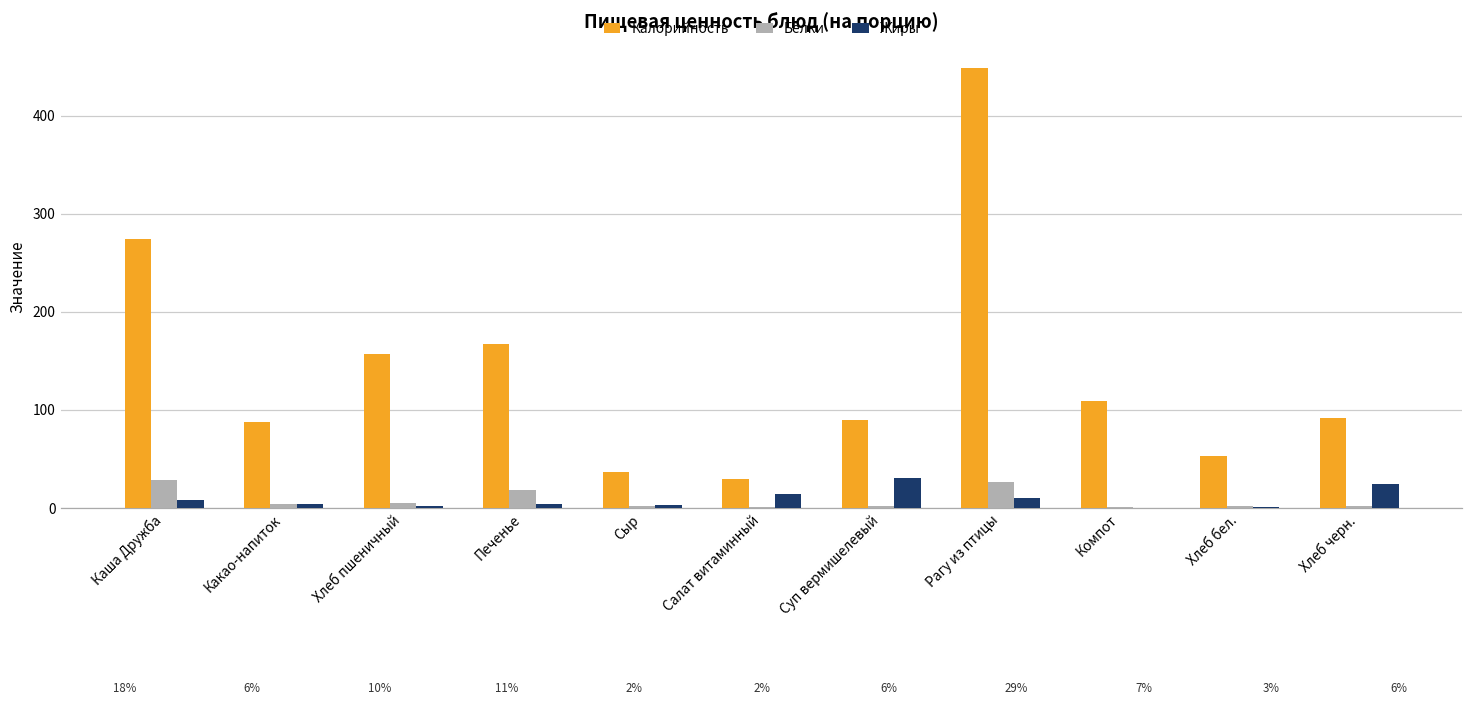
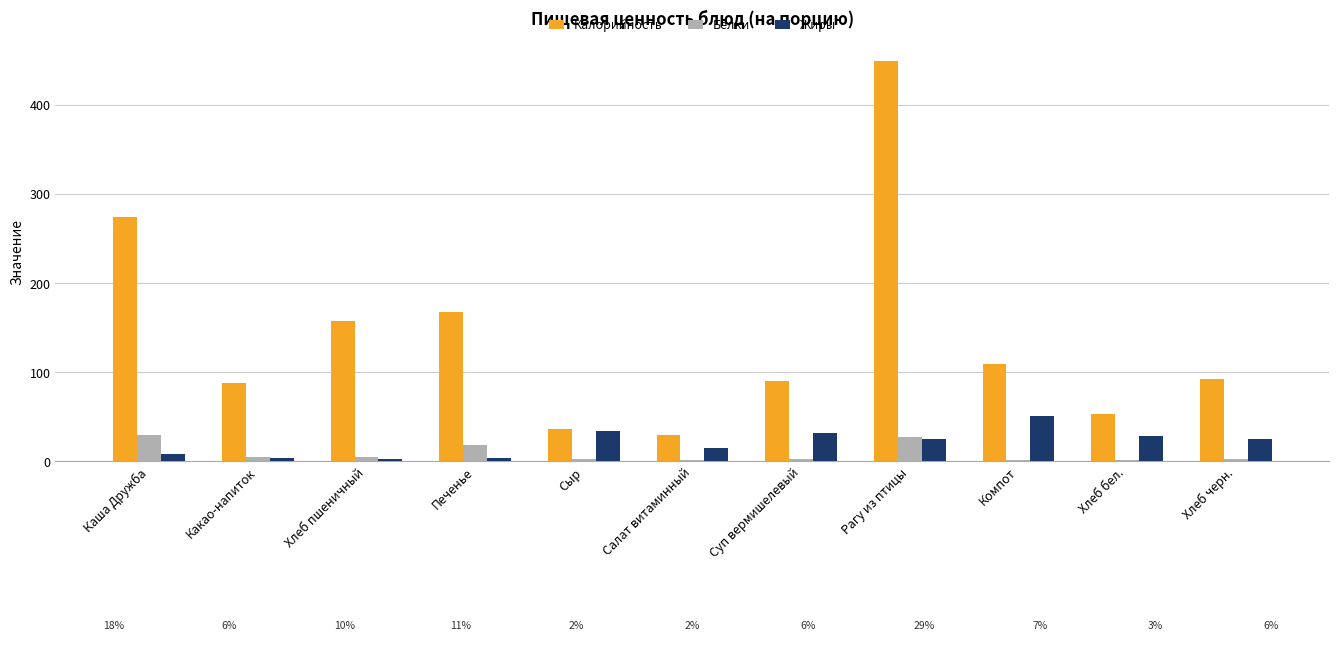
Жиры, Сыр: 0 -> 30
Жиры, Рагу из птицы: 10 -> 20
Жиры, Компот: 0 -> 50
Жиры, Хлеб бел.: 0 -> 30
